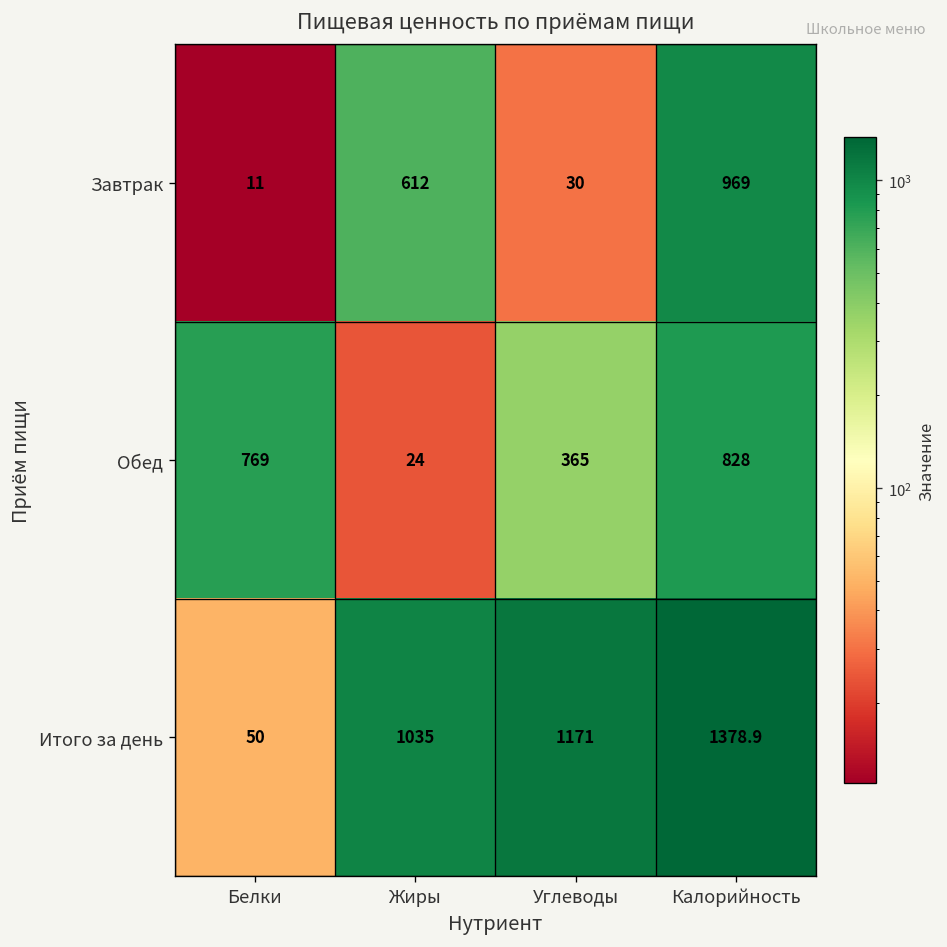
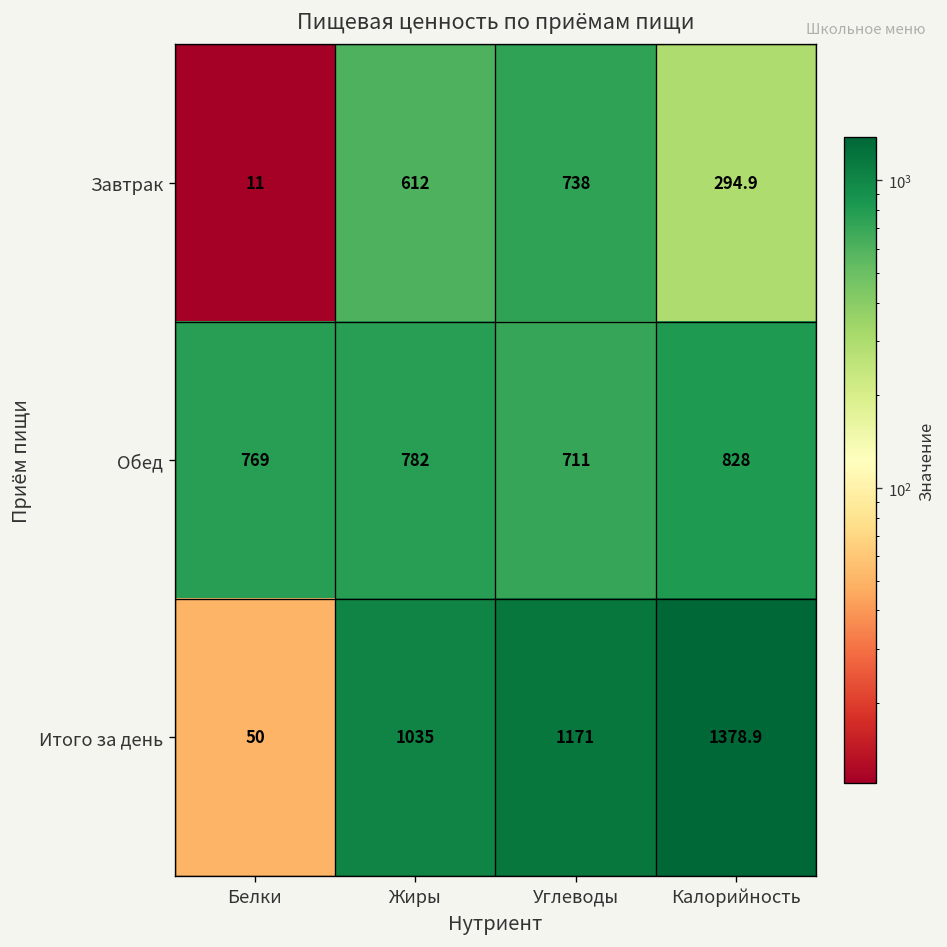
Завтрак, Углеводы: 30 -> 738
Завтрак, Калорийность: 969 -> 294.9
Обед, Жиры: 24 -> 782
Обед, Углеводы: 365 -> 711
